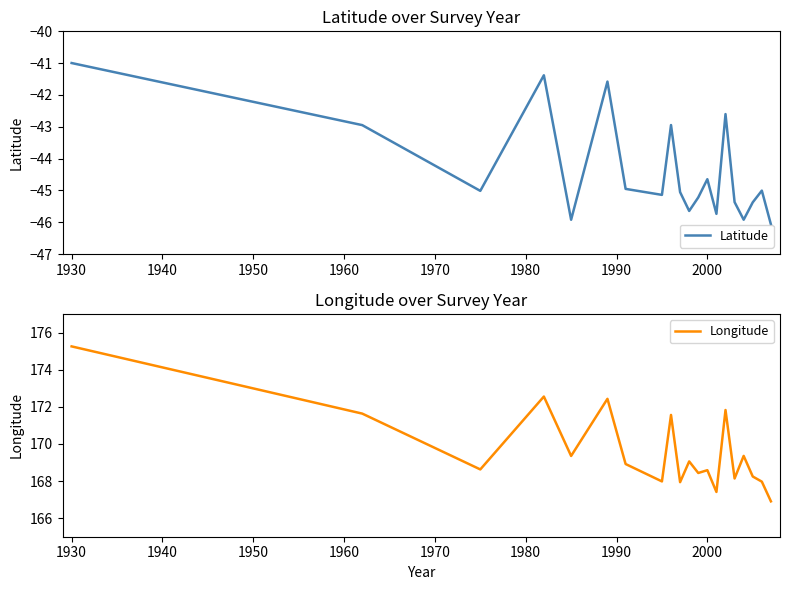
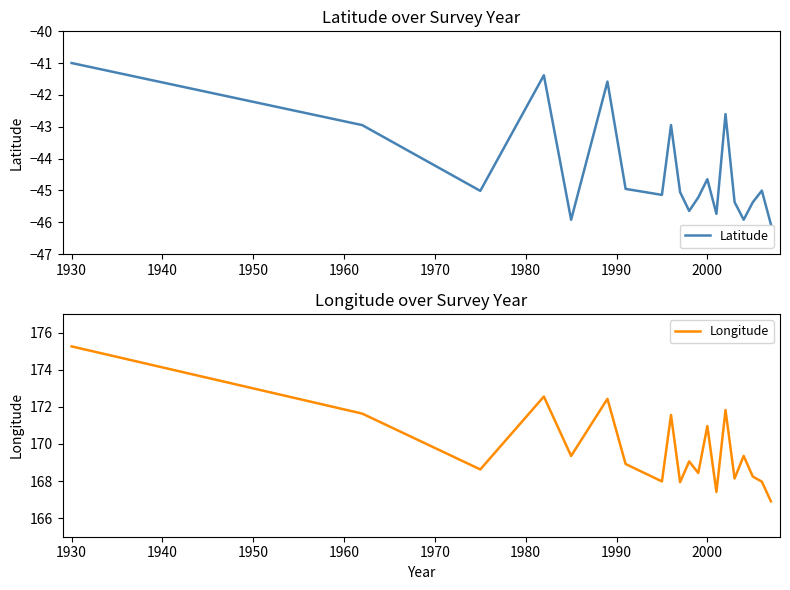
Longitude over Survey Year, 2000: 168.6 -> 171.0
